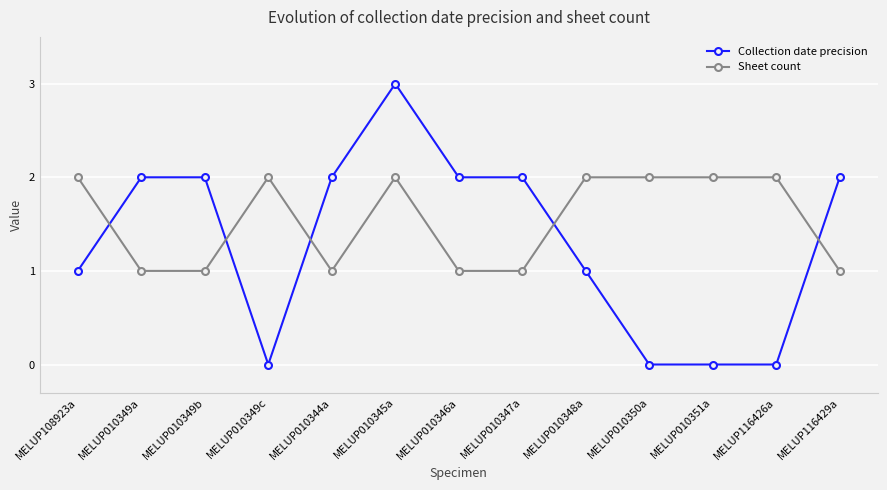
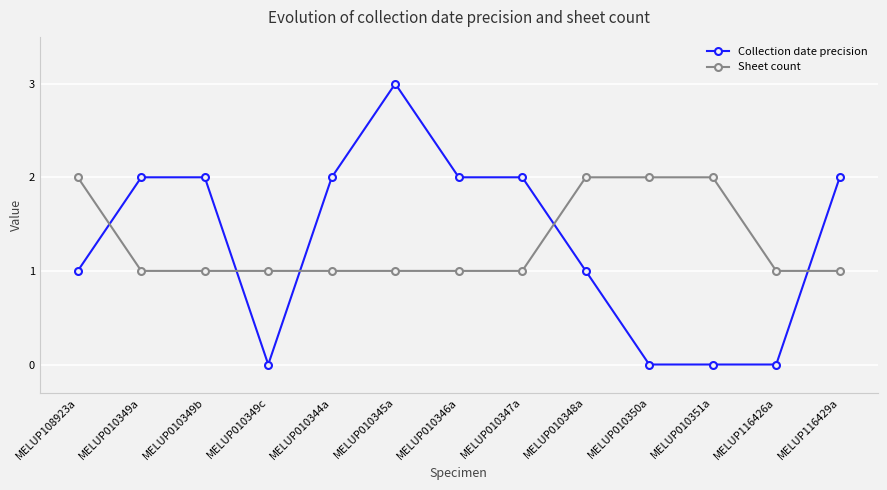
Sheet count, MELUP010349c: 2 -> 1
Sheet count, MELUP010345a: 2 -> 1
Sheet count, MELUP116426a: 2 -> 1
